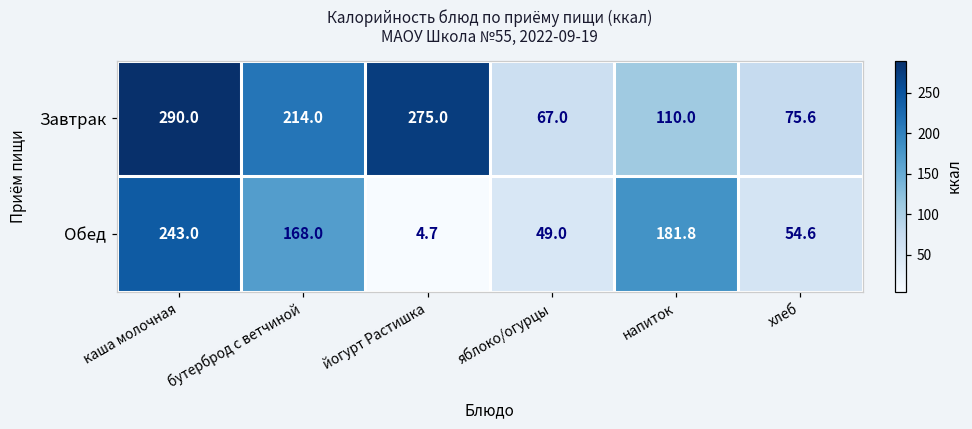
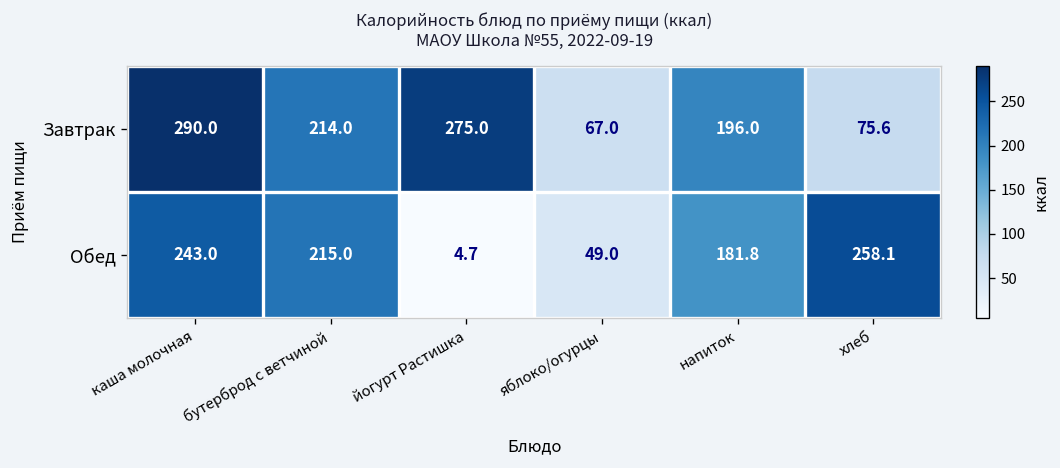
Завтрак, напиток: 110.0 -> 196.0
Обед, бутерброд с ветчиной: 168.0 -> 215.0
Обед, хлеб: 54.6 -> 258.1
